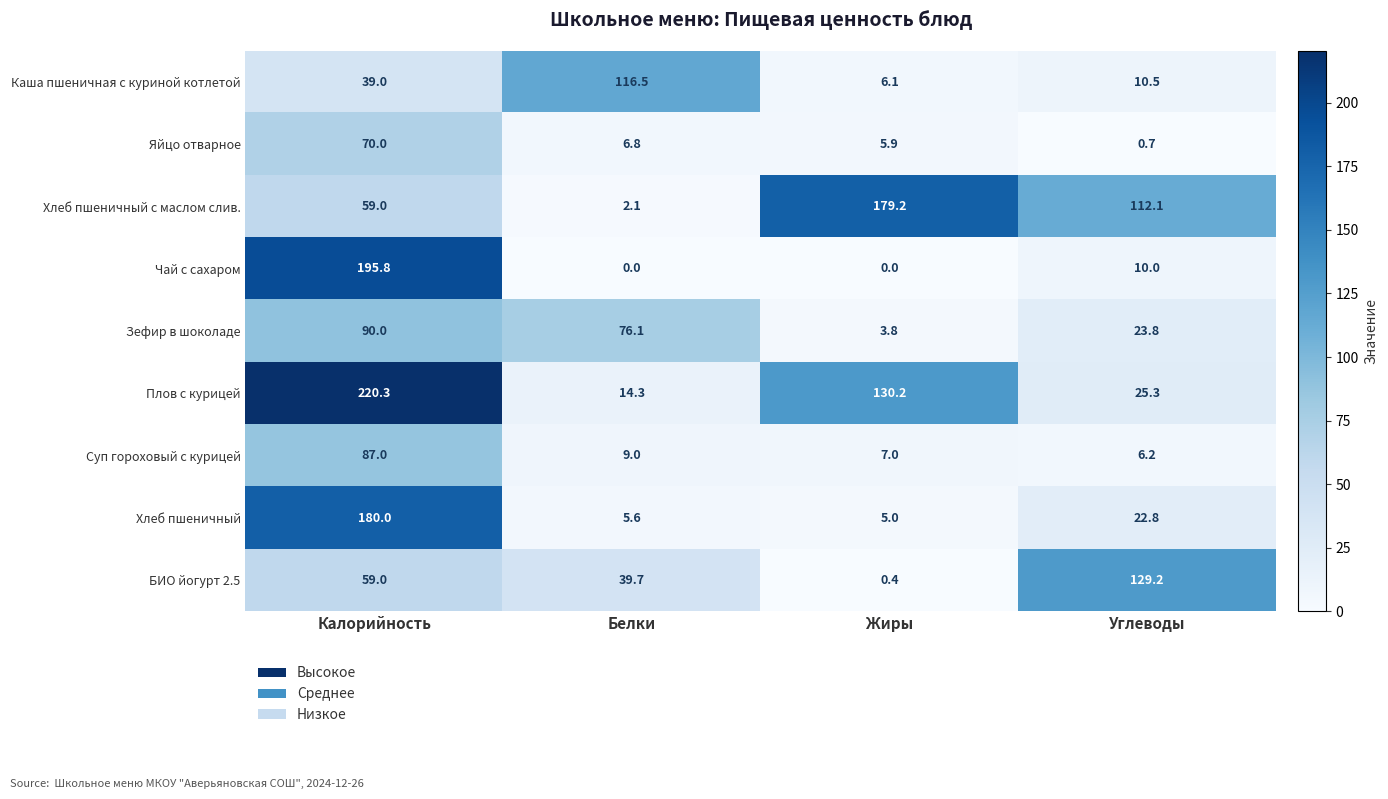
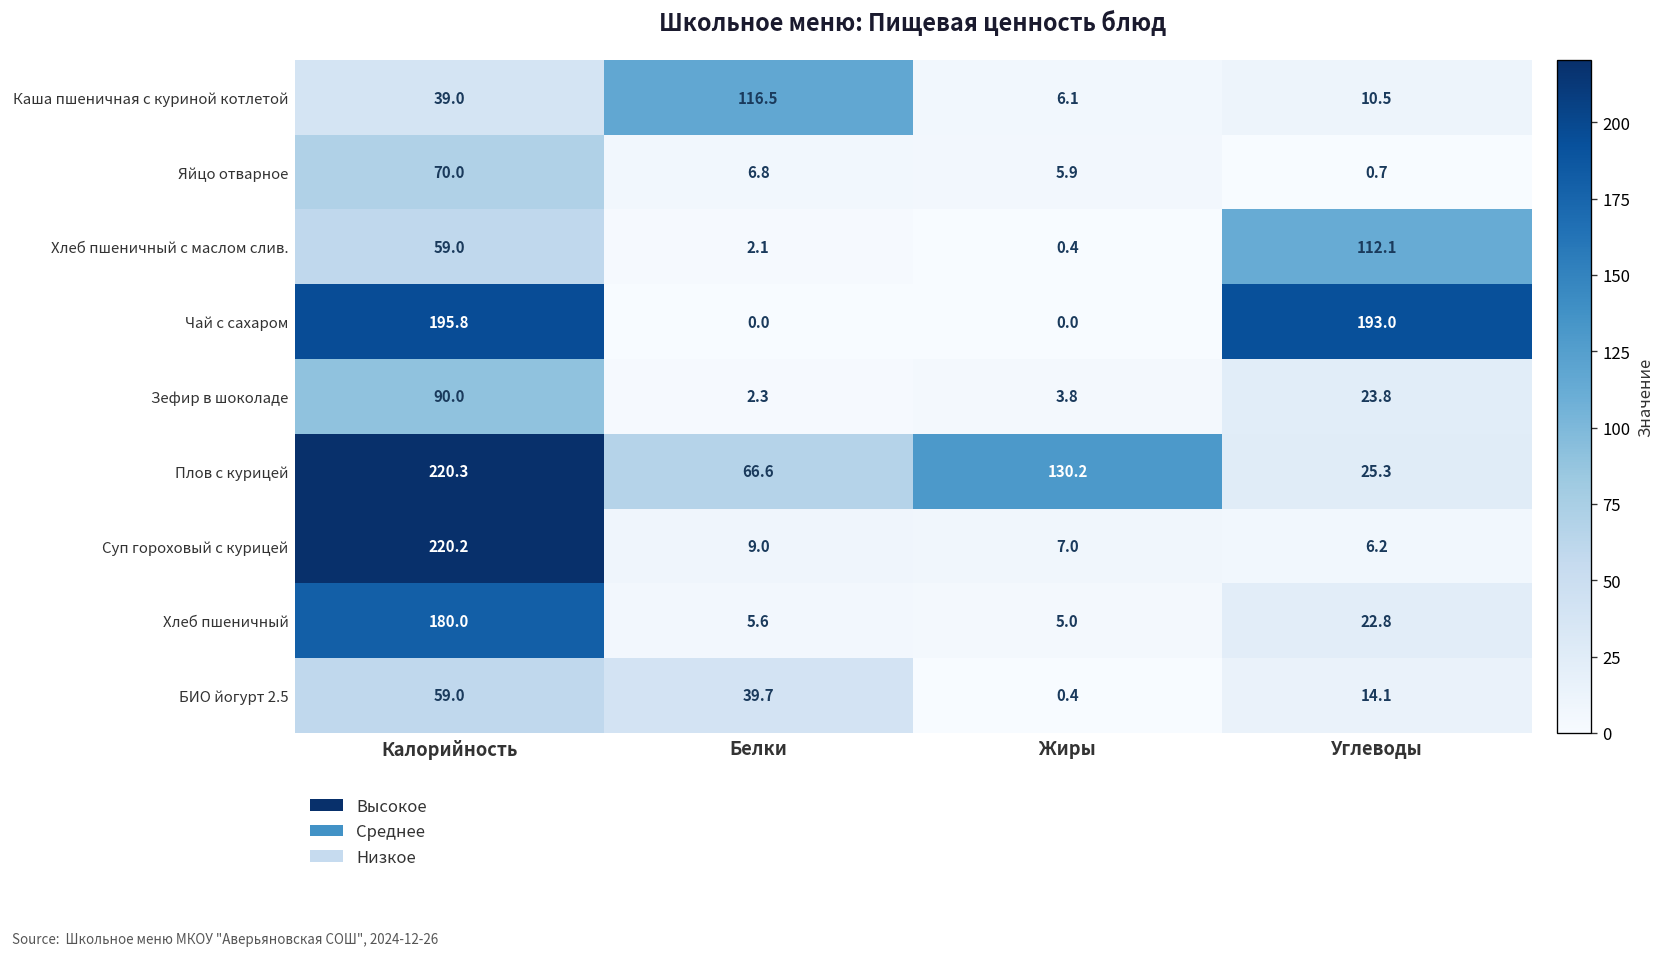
Хлеб пшеничный с маслом слив., Жиры: 179.2 -> 0.4
Чай с сахаром, Углеводы: 10.0 -> 193.0
Зефир в шоколаде, Белки: 76.1 -> 2.3
Плов с курицей, Белки: 14.3 -> 66.6
Суп гороховый с курицей, Калорийность: 87.0 -> 220.2
БИО йогурт 2.5, Углеводы: 129.2 -> 14.1
